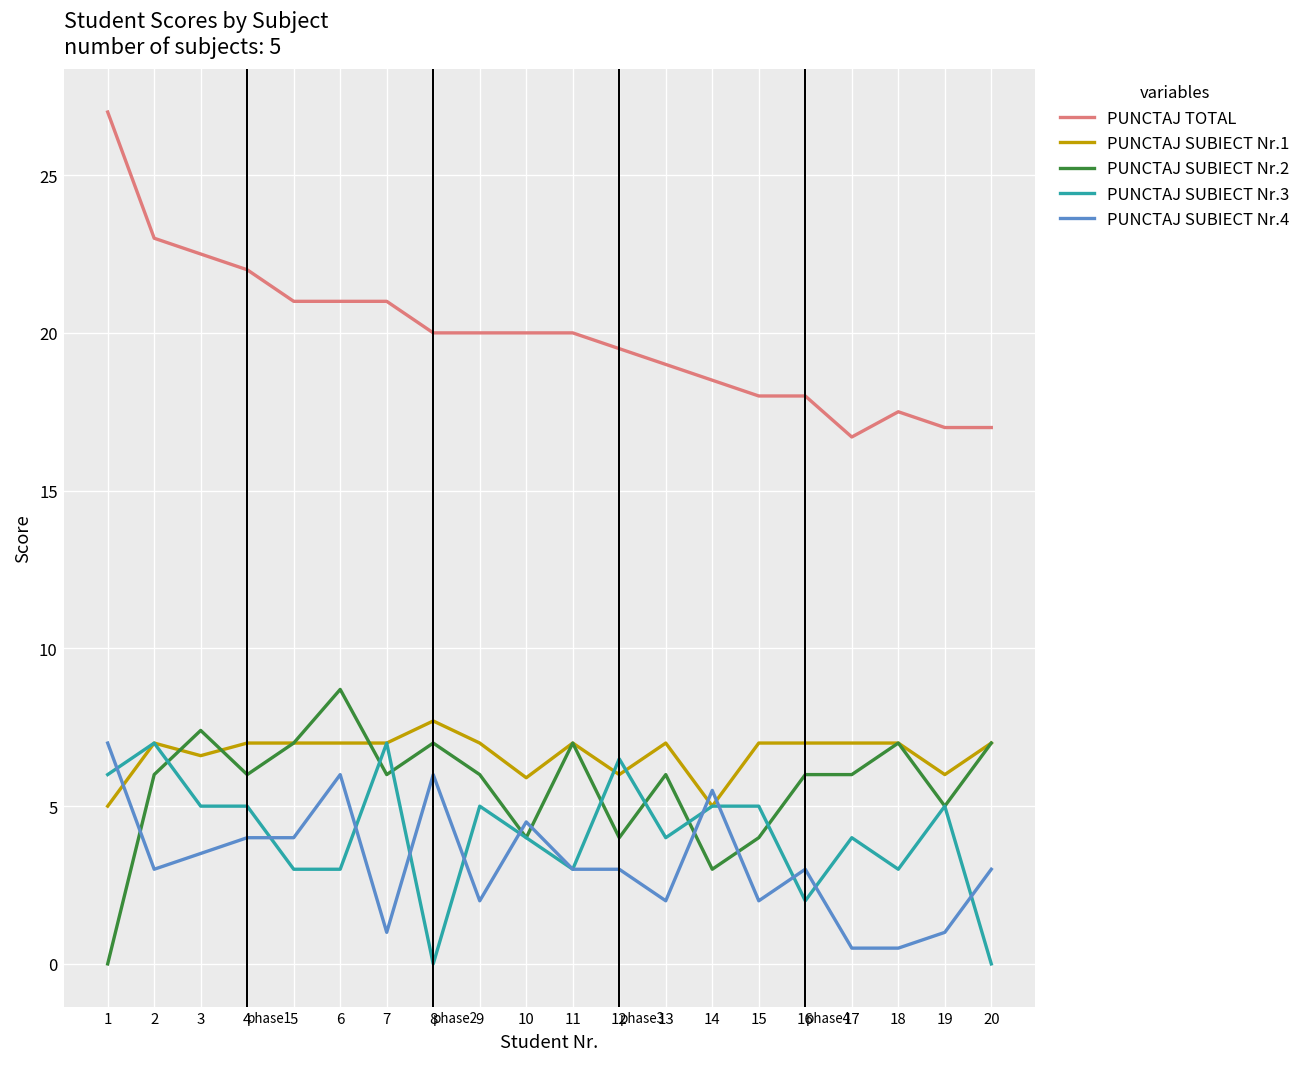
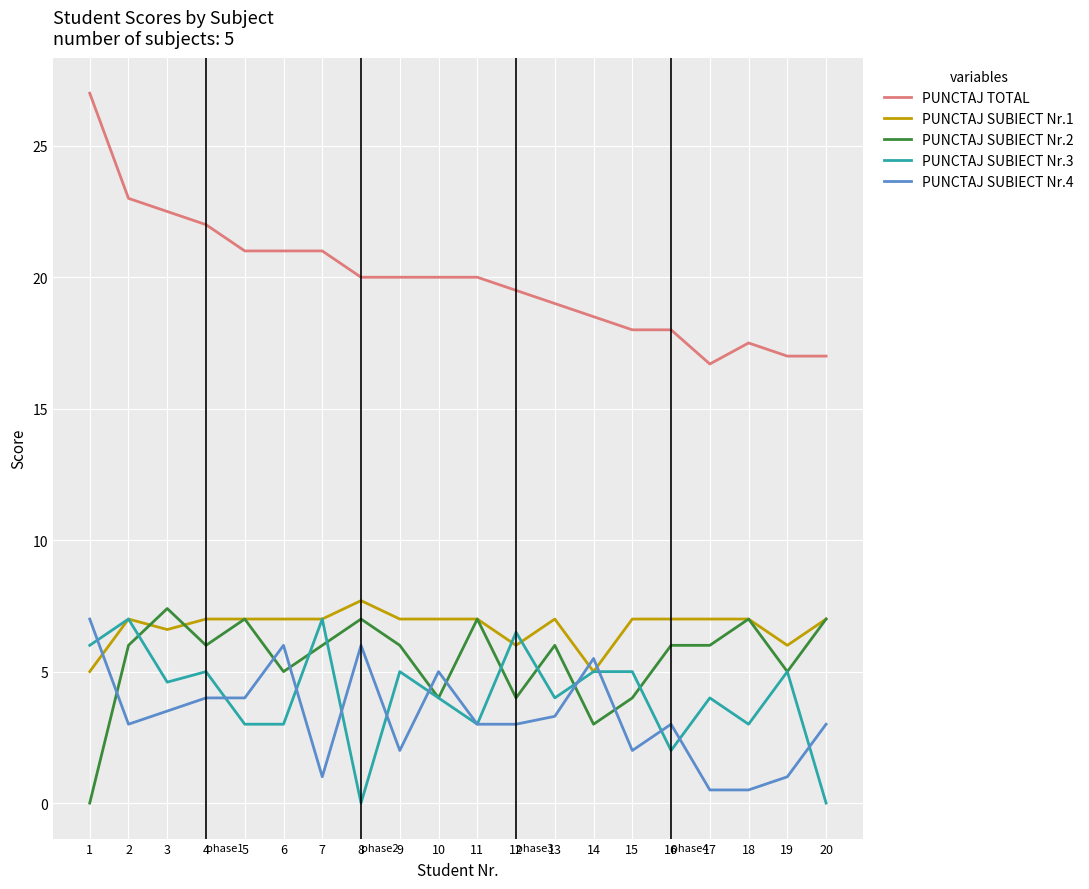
PUNCTAJ SUBIECT Nr.3, 3: 5.0 -> 4.6
PUNCTAJ SUBIECT Nr.2, 6: 8.7 -> 5.0
PUNCTAJ SUBIECT Nr.1, 10: 5.9 -> 7.0
PUNCTAJ SUBIECT Nr.4, 10: 4.5 -> 5.0
PUNCTAJ SUBIECT Nr.4, 13: 2.0 -> 3.3
